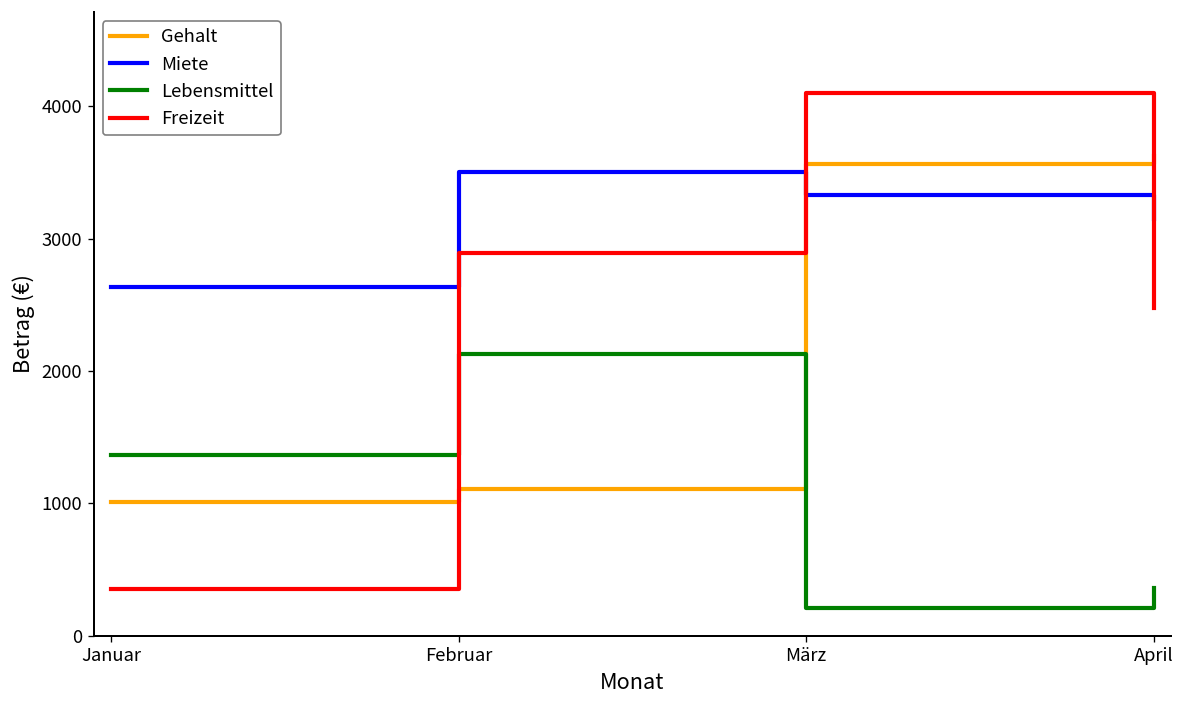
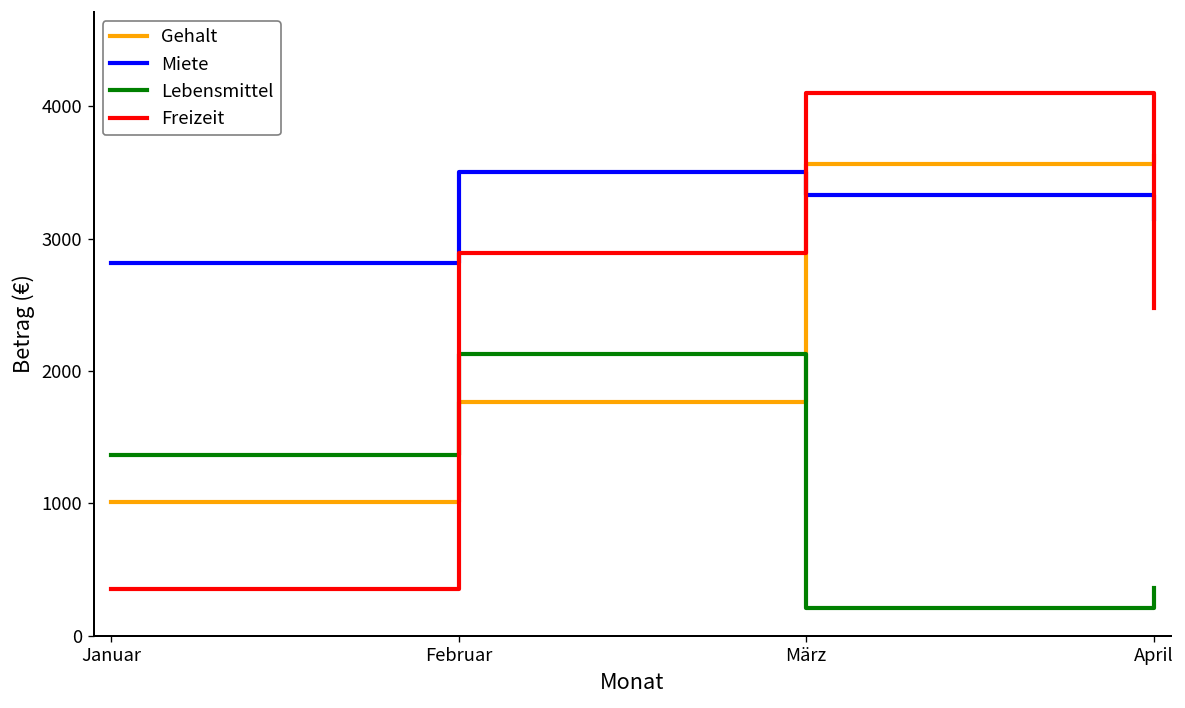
Miete, Januar: 2640 -> 2820
Gehalt, Februar: 1110 -> 1770
